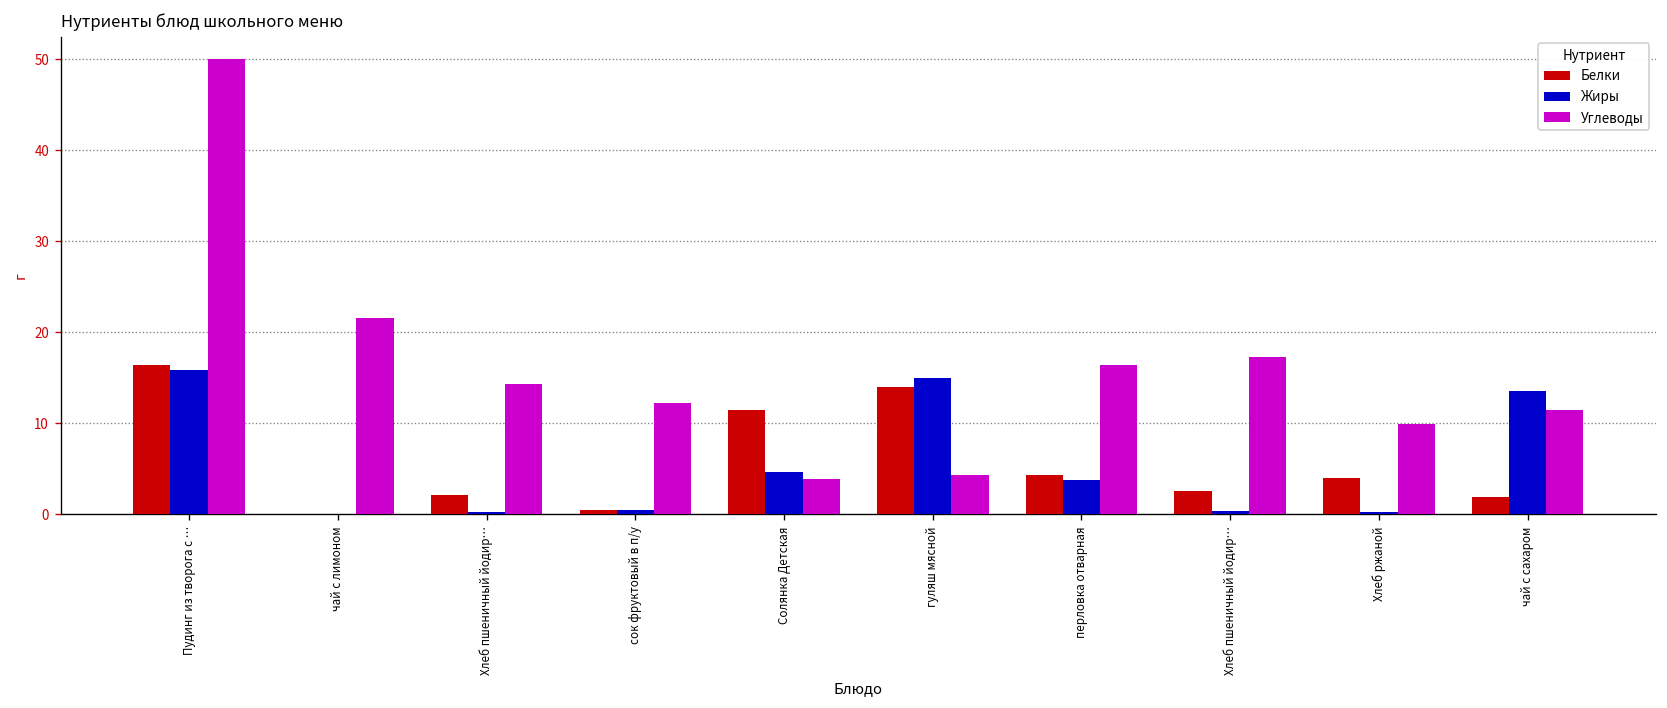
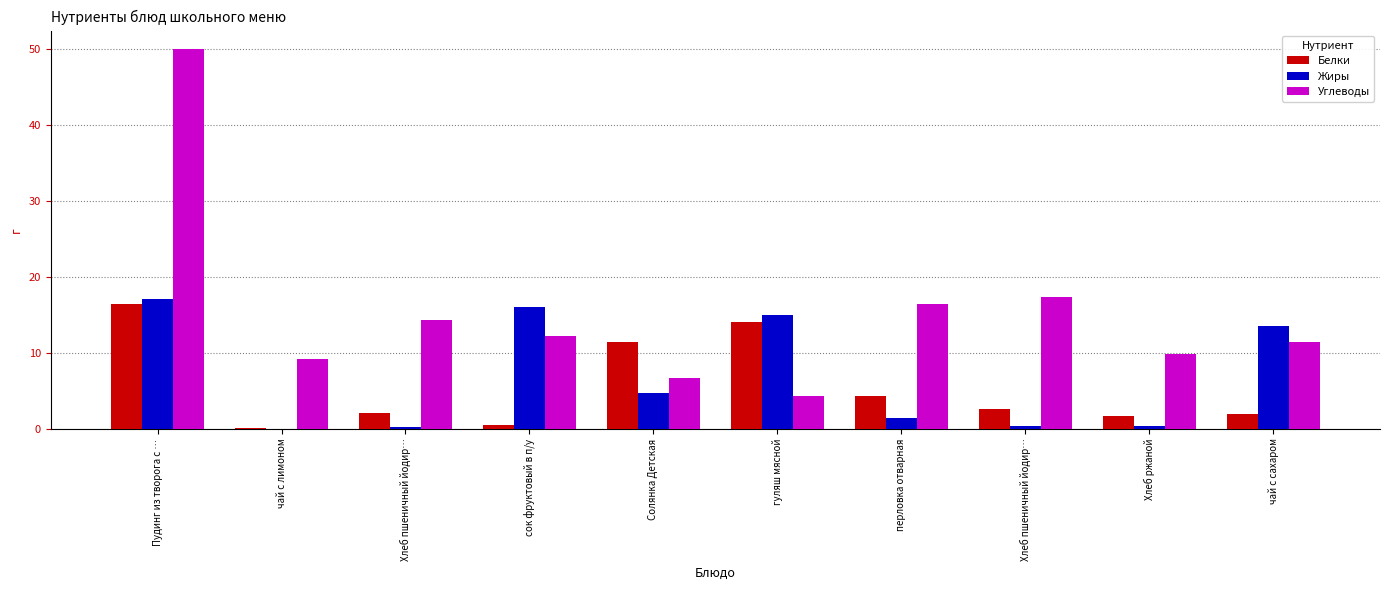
Жиры, Пудинг из творога с …: 16 -> 17
Углеводы, чай с лимоном: 22 -> 9
Жиры, сок фруктовый в п/у: 1 -> 16
Углеводы, Солянка Детская: 4 -> 7
Жиры, перловка отварная: 4 -> 1
Белки, Хлеб ржаной: 4 -> 2
